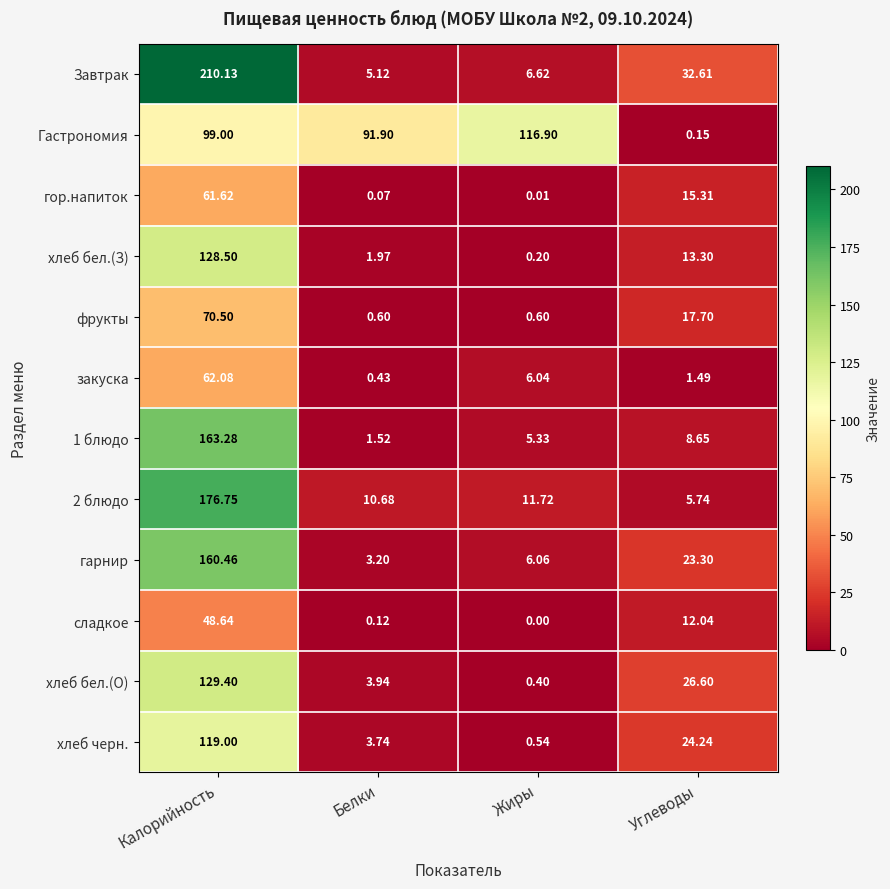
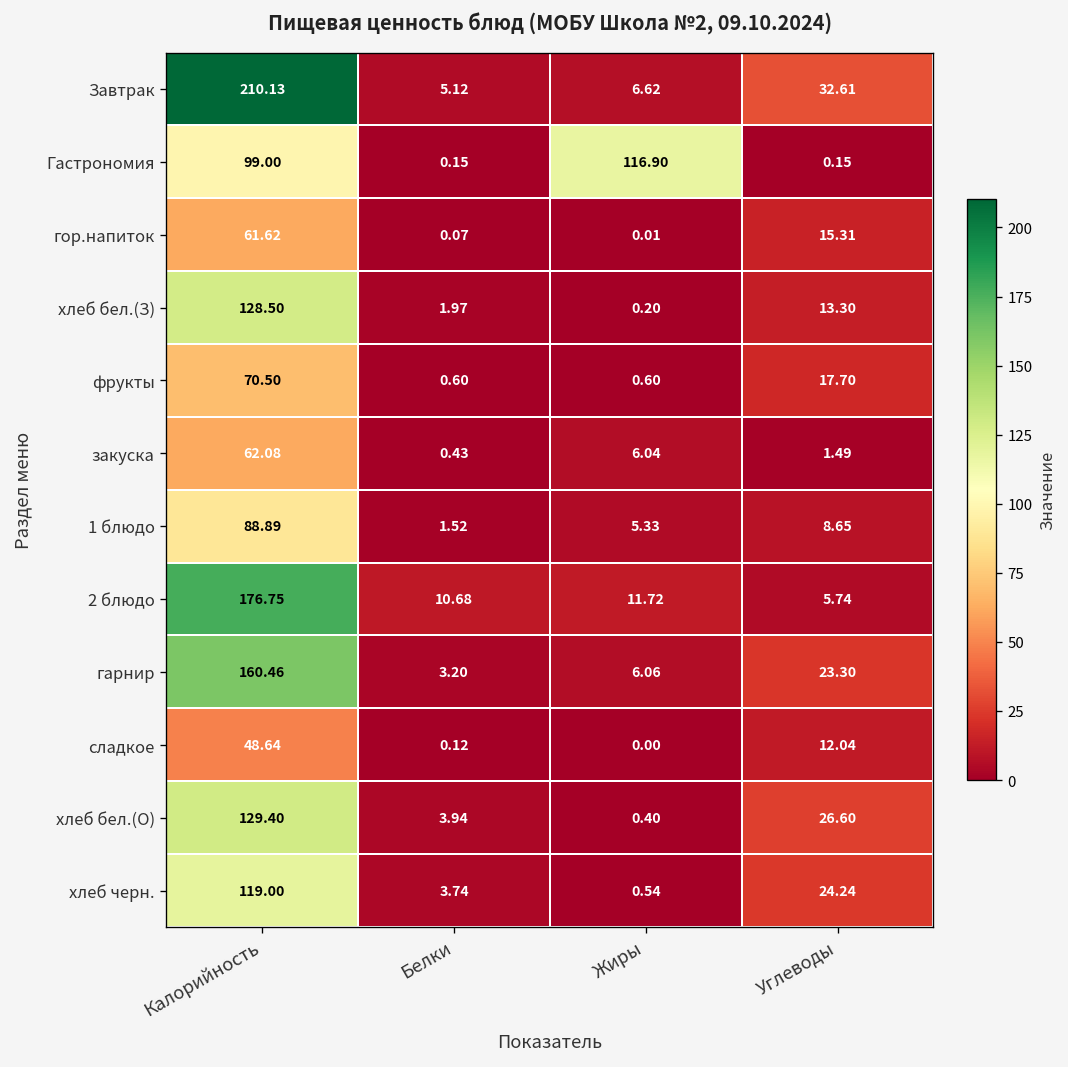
Гастрономия, Белки: 91.90 -> 0.15
1 блюдо, Калорийность: 163.28 -> 88.89
